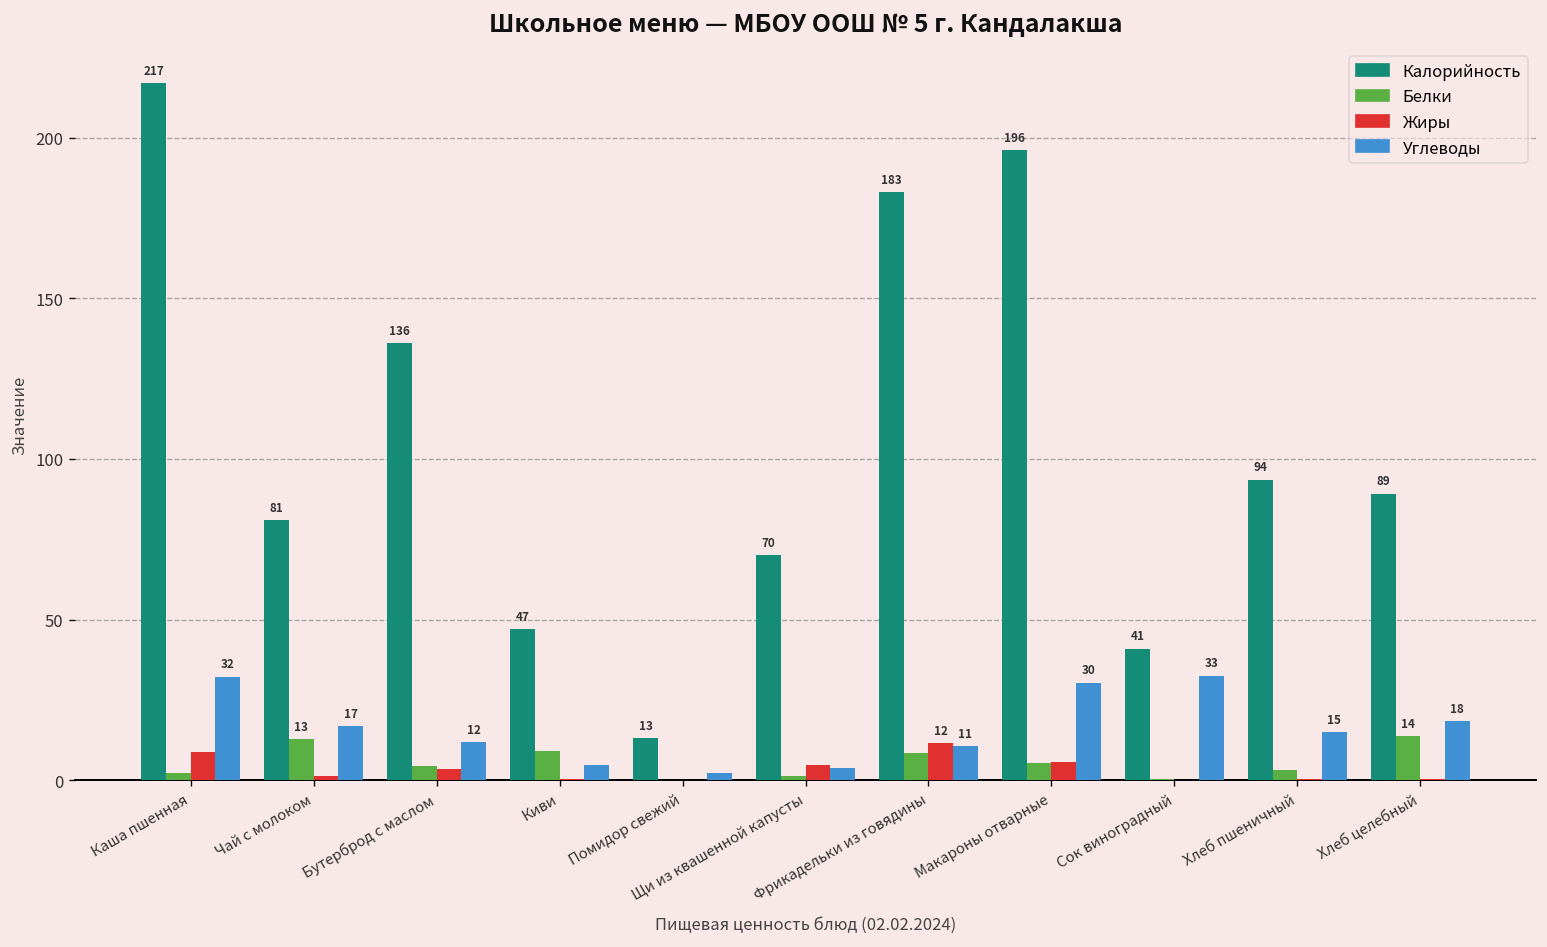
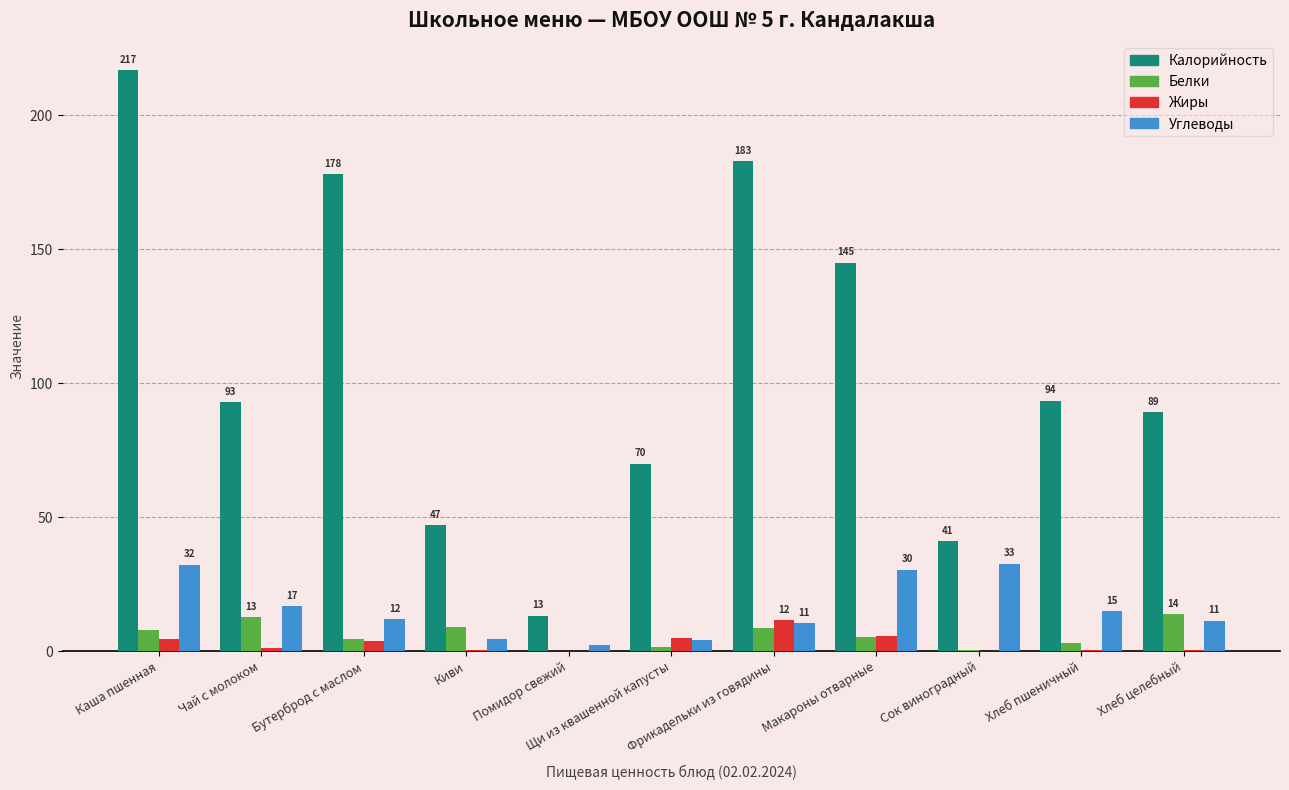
Белки, Каша пшенная: 2 -> 8
Жиры, Каша пшенная: 9 -> 5
Калорийность, Чай с молоком: 81 -> 93
Калорийность, Бутерброд с маслом: 136 -> 178
Калорийность, Макароны отварные: 196 -> 145
Углеводы, Хлеб целебный: 18 -> 11
